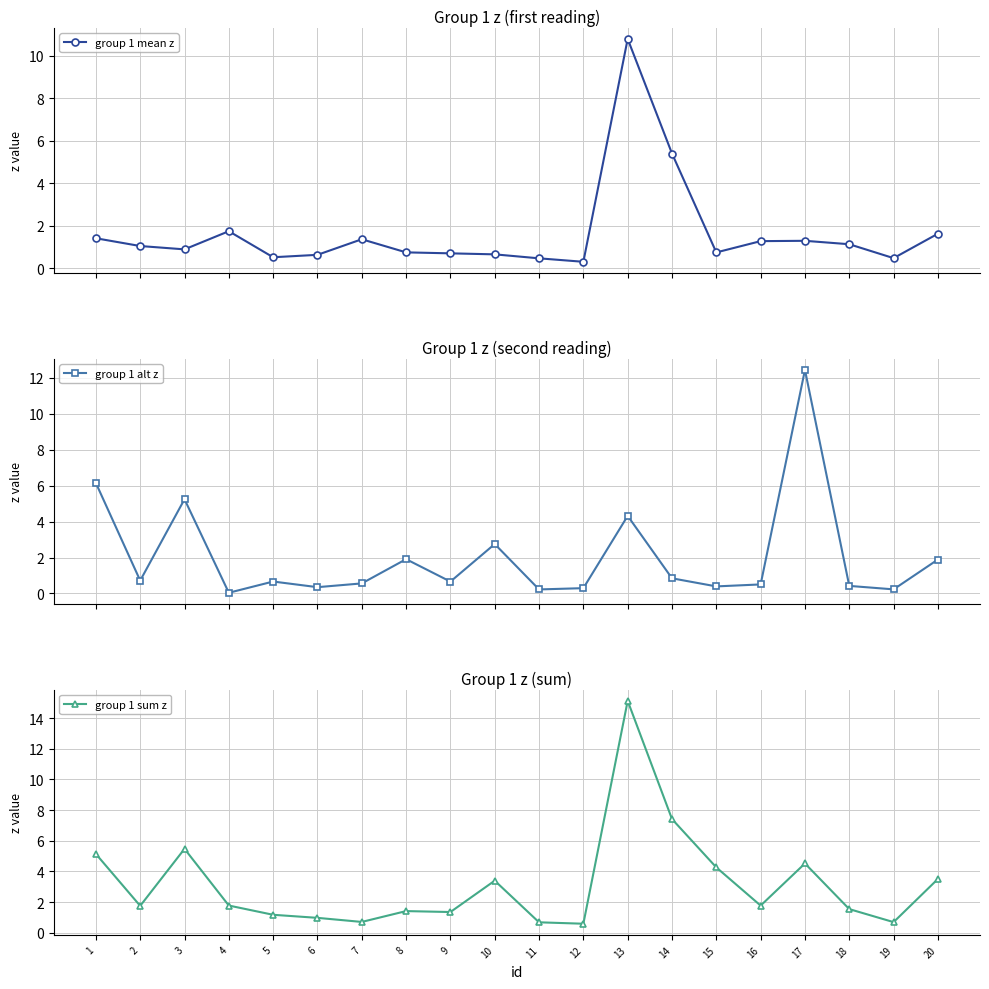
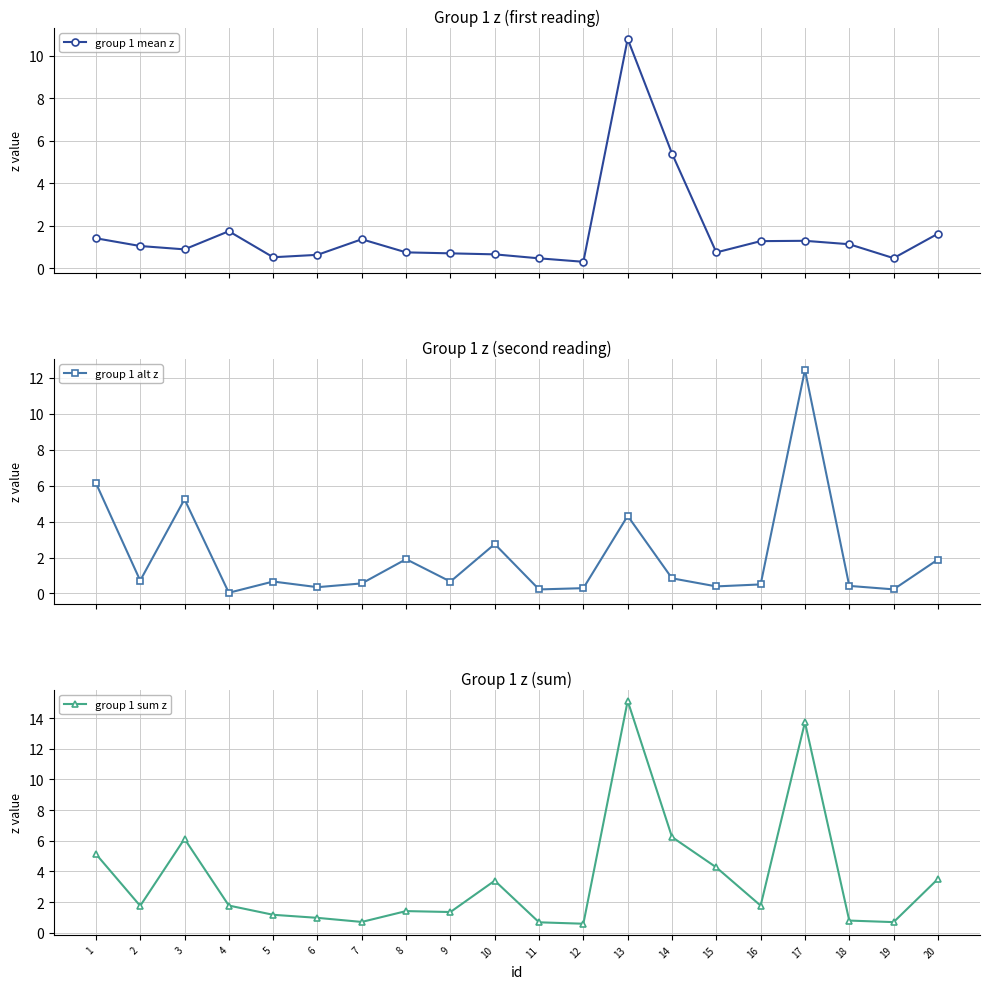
Group 1 z (sum), 3: 5.5 -> 6.1
Group 1 z (sum), 14: 7.4 -> 6.2
Group 1 z (sum), 17: 4.5 -> 13.7
Group 1 z (sum), 18: 1.5 -> 0.8
